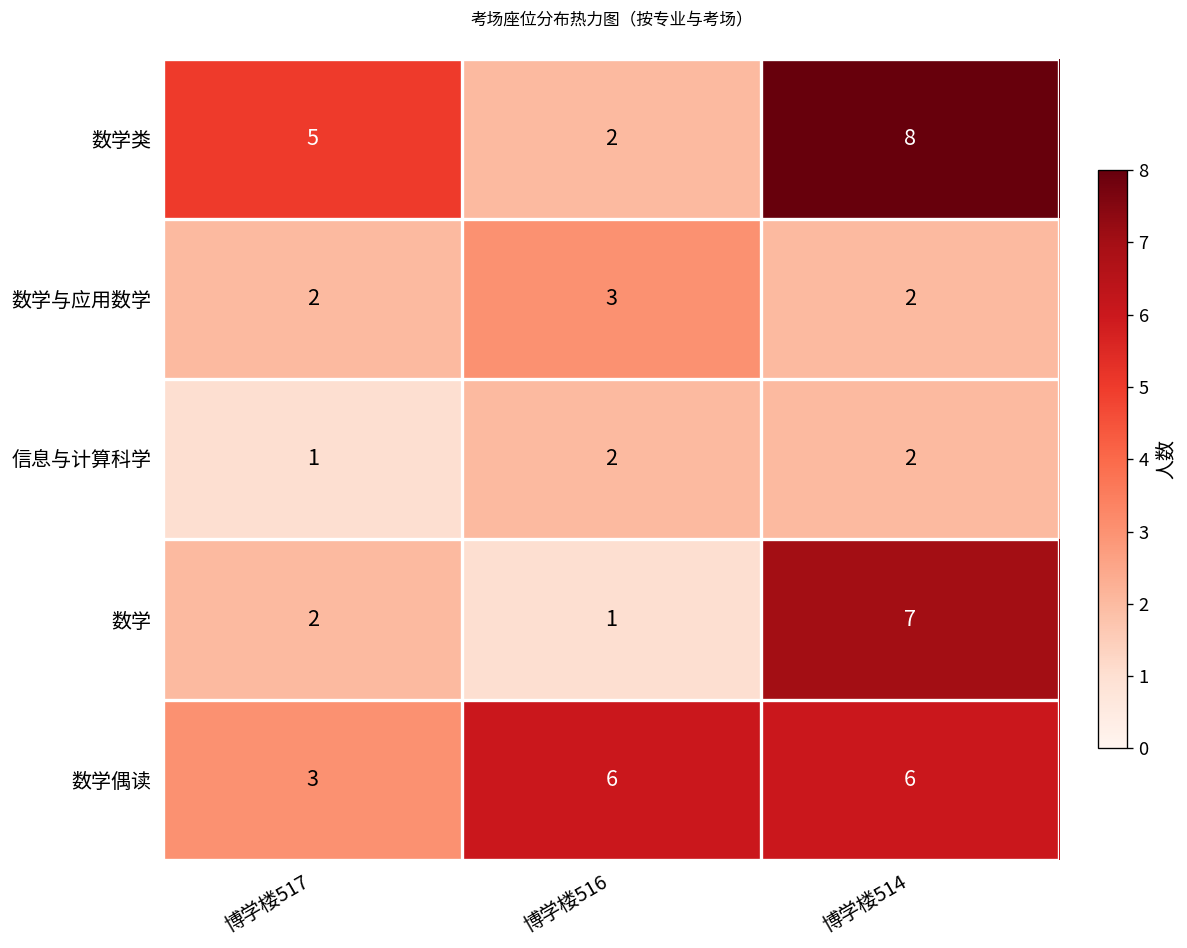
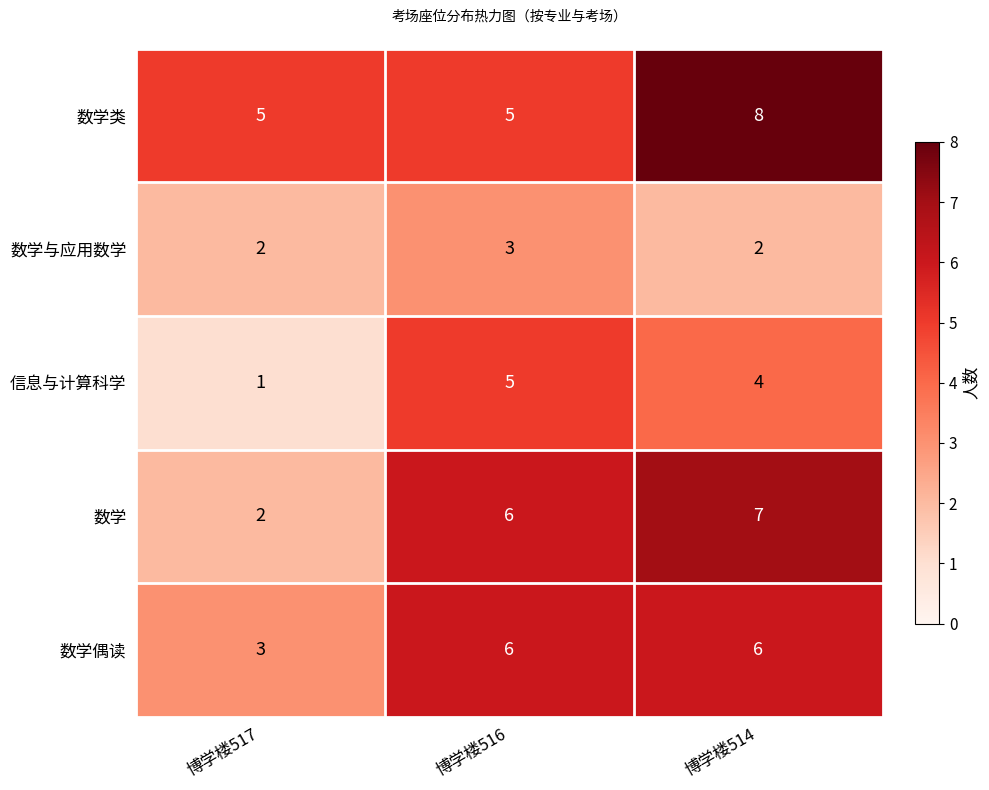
数学类, 博学楼516: 2 -> 5
信息与计算科学, 博学楼516: 2 -> 5
信息与计算科学, 博学楼514: 2 -> 4
数学, 博学楼516: 1 -> 6
